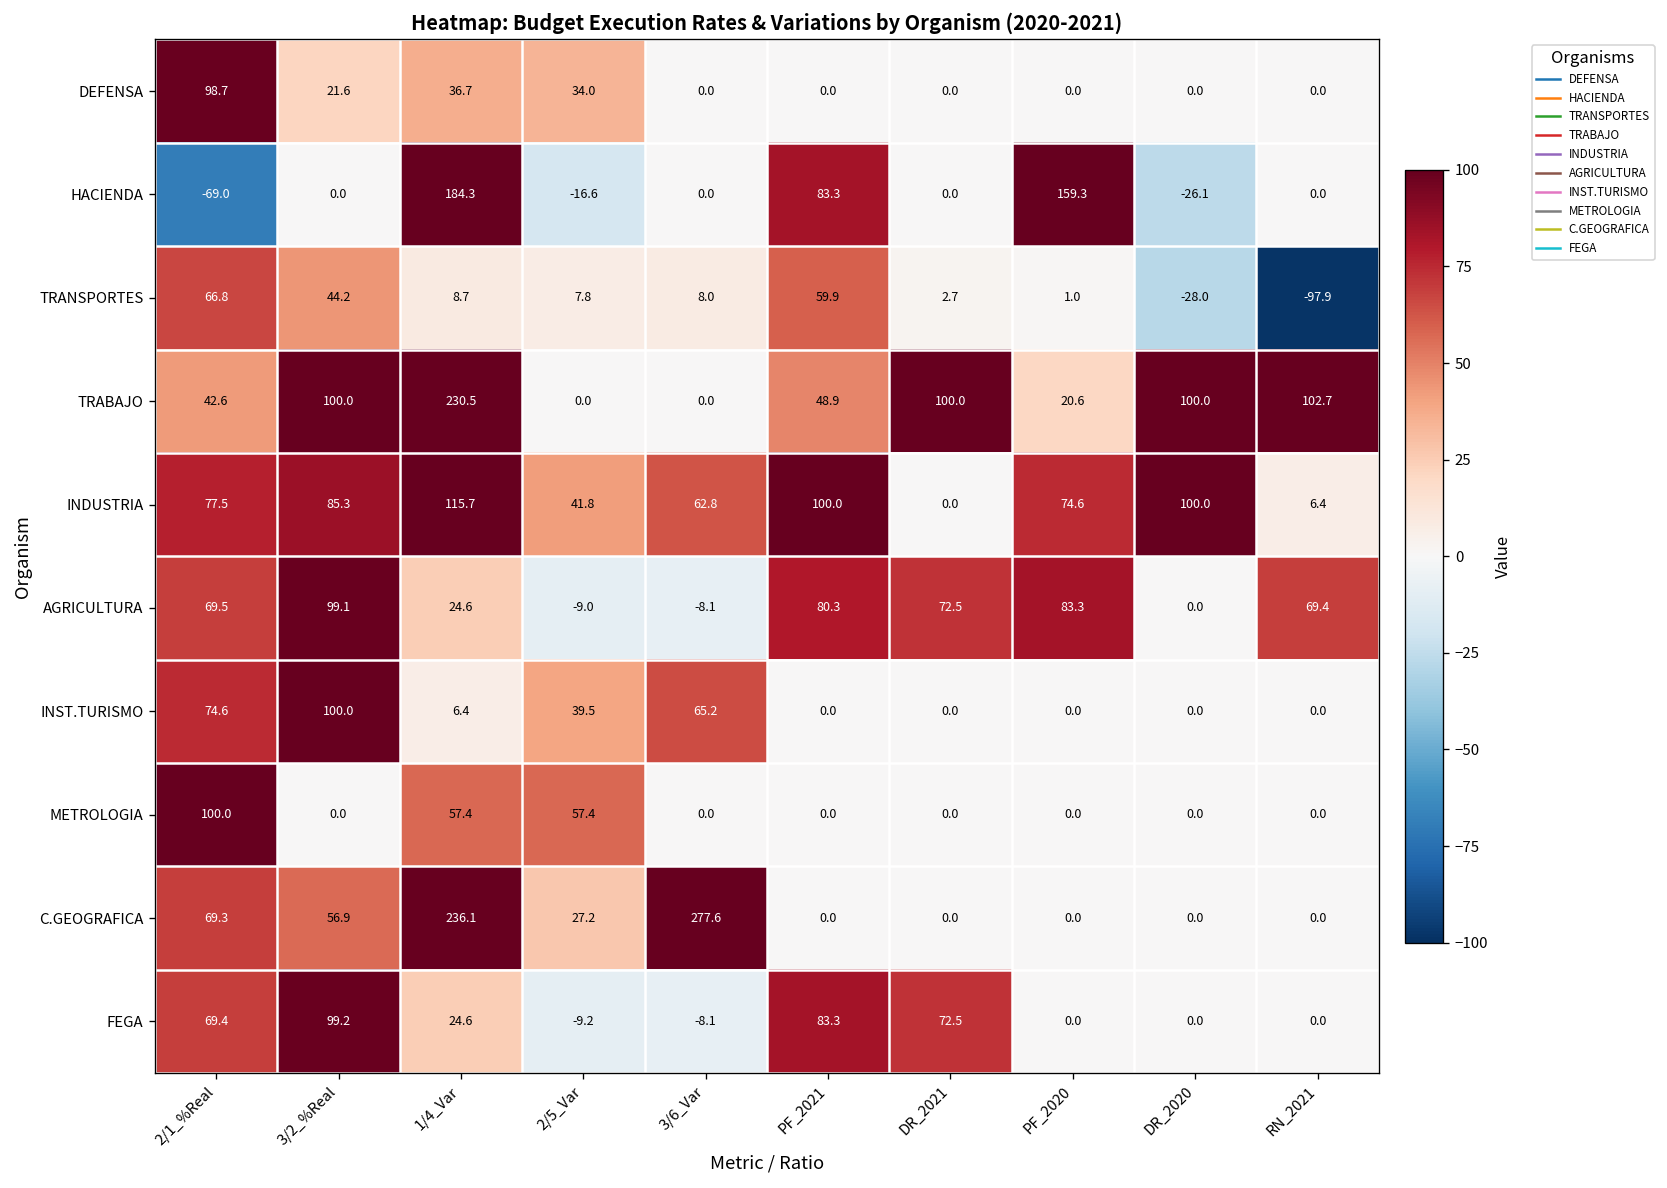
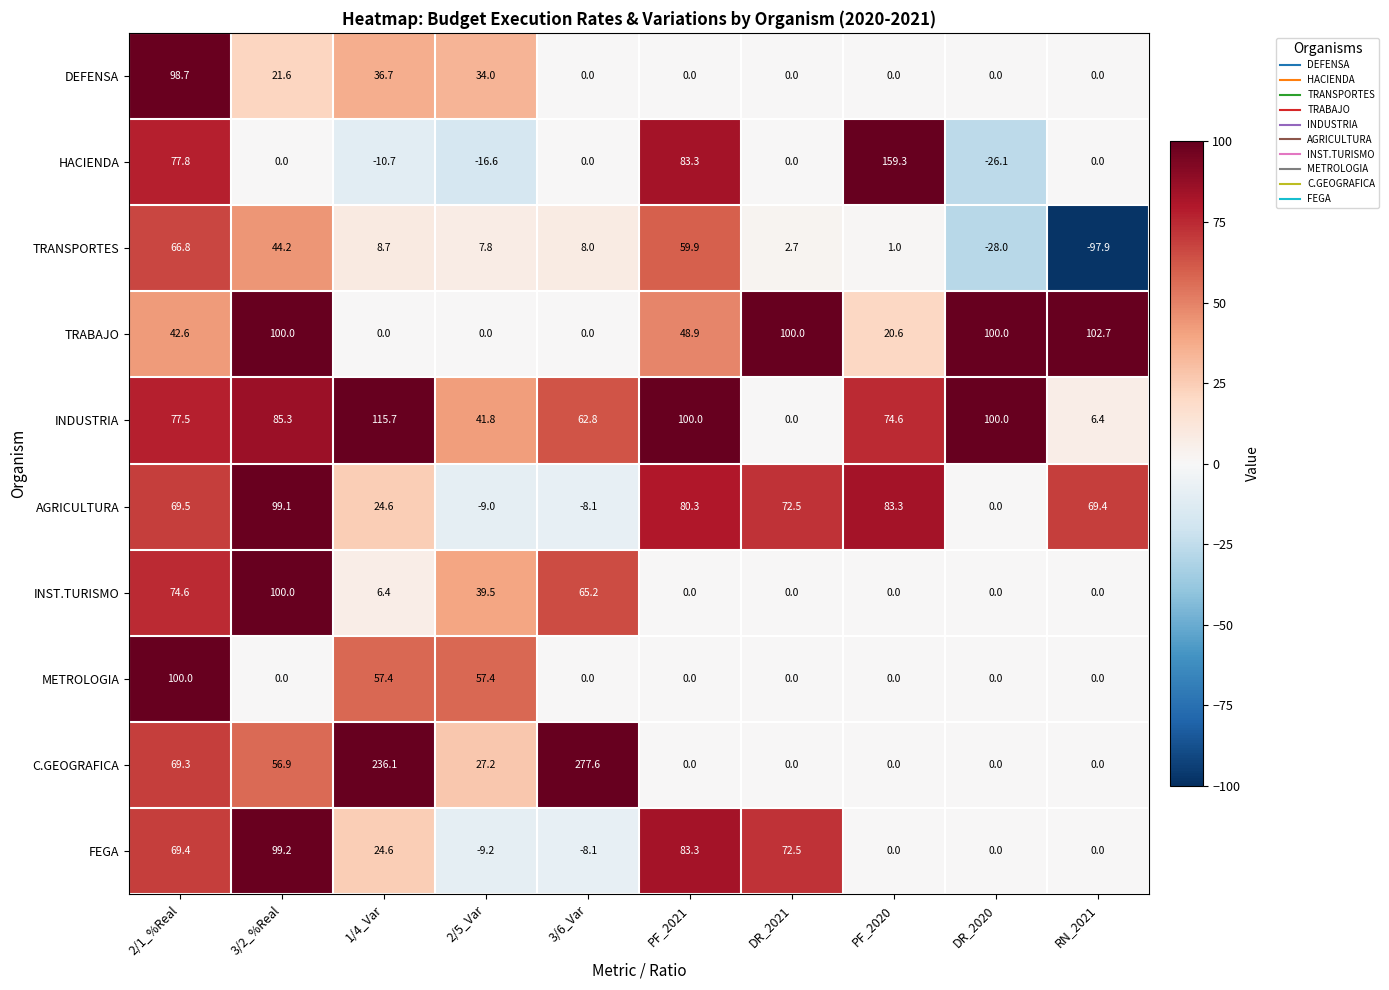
HACIENDA, 2/1_%Real: -69.0 -> 77.8
HACIENDA, 1/4_Var: 184.3 -> -10.7
TRABAJO, 1/4_Var: 230.5 -> 0.0
